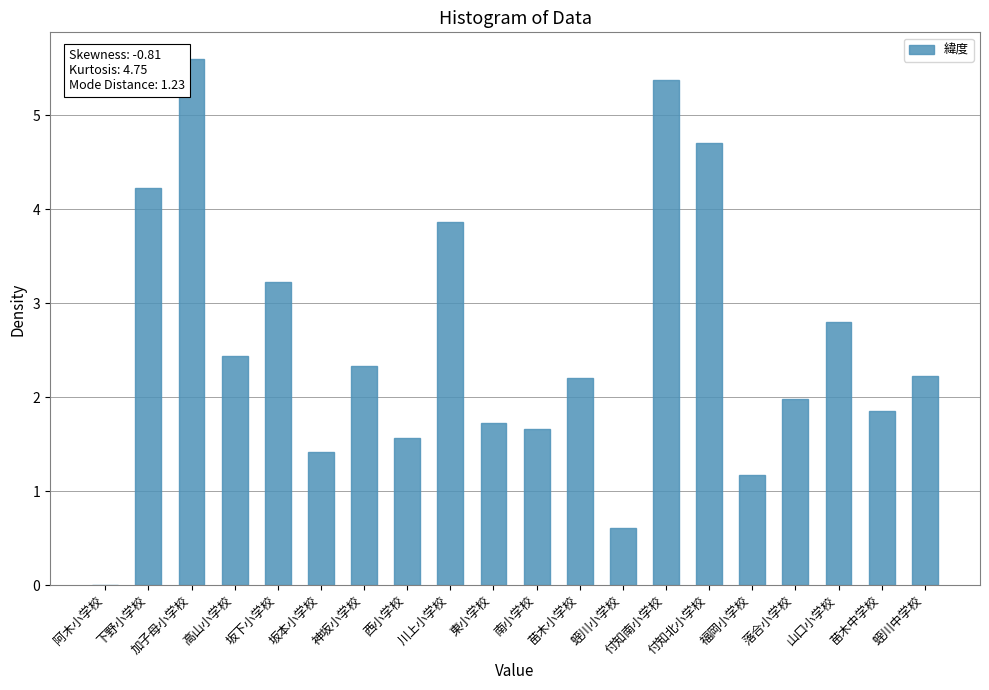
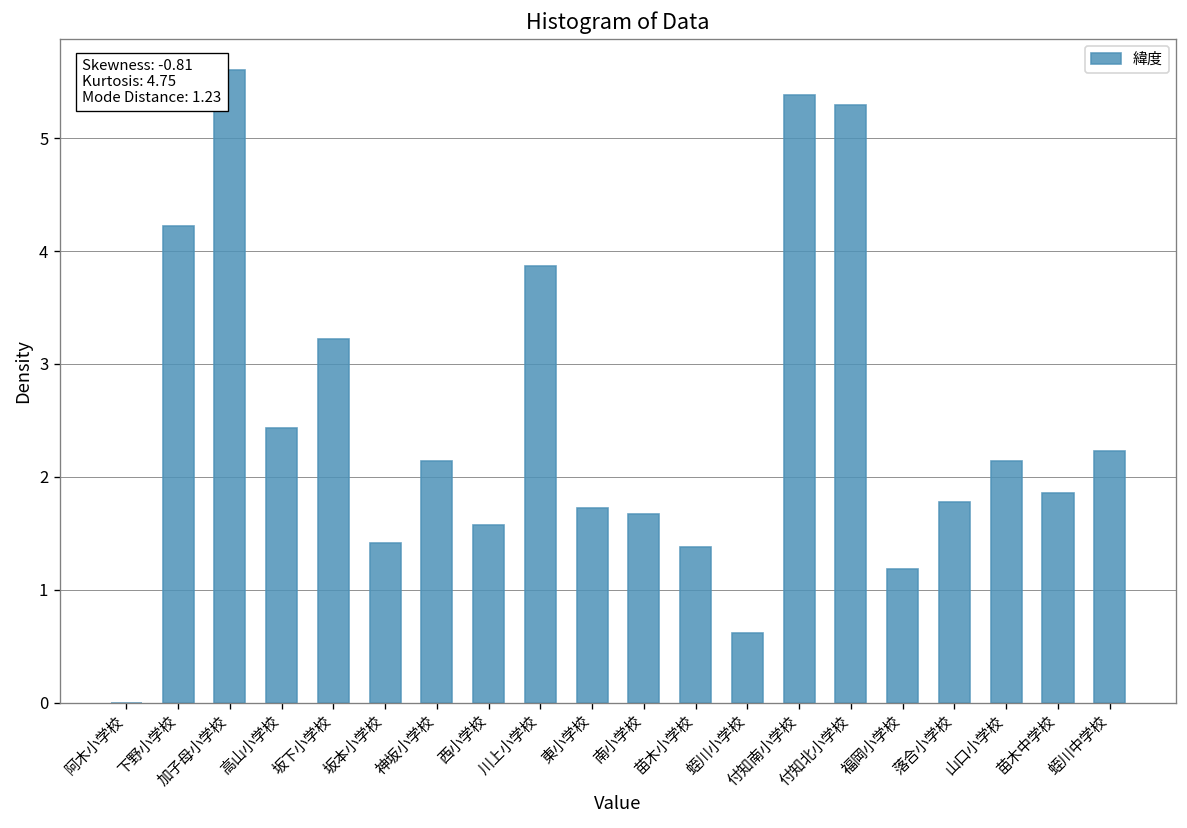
神坂小学校: 2.3 -> 2.1
苗木小学校: 2.2 -> 1.4
付知北小学校: 4.7 -> 5.3
落合小学校: 2.0 -> 1.8
山口小学校: 2.8 -> 2.1
